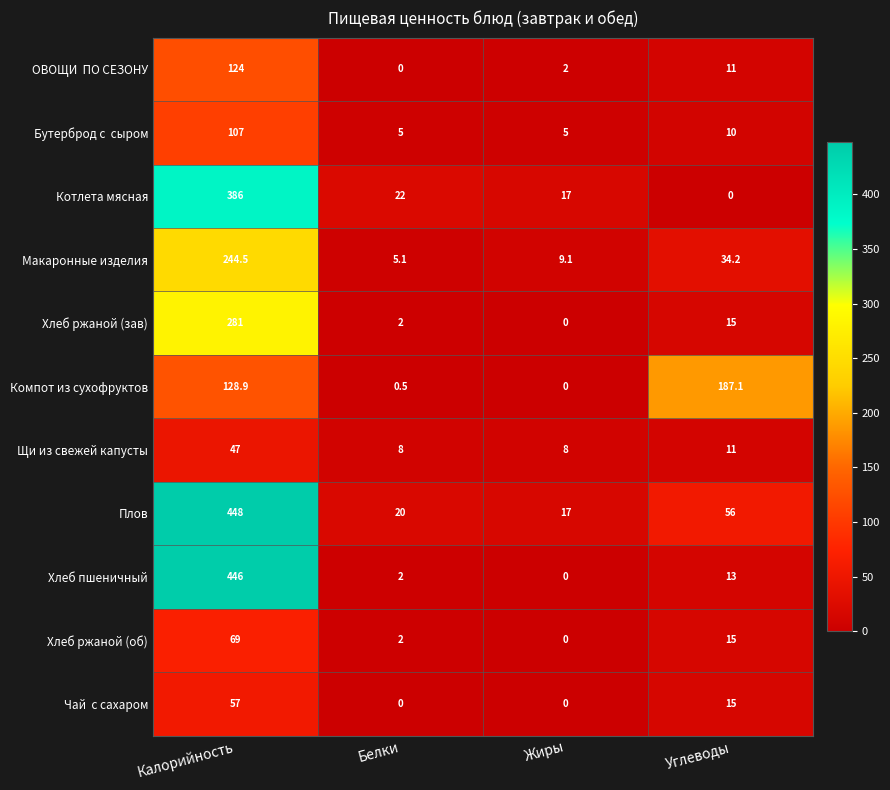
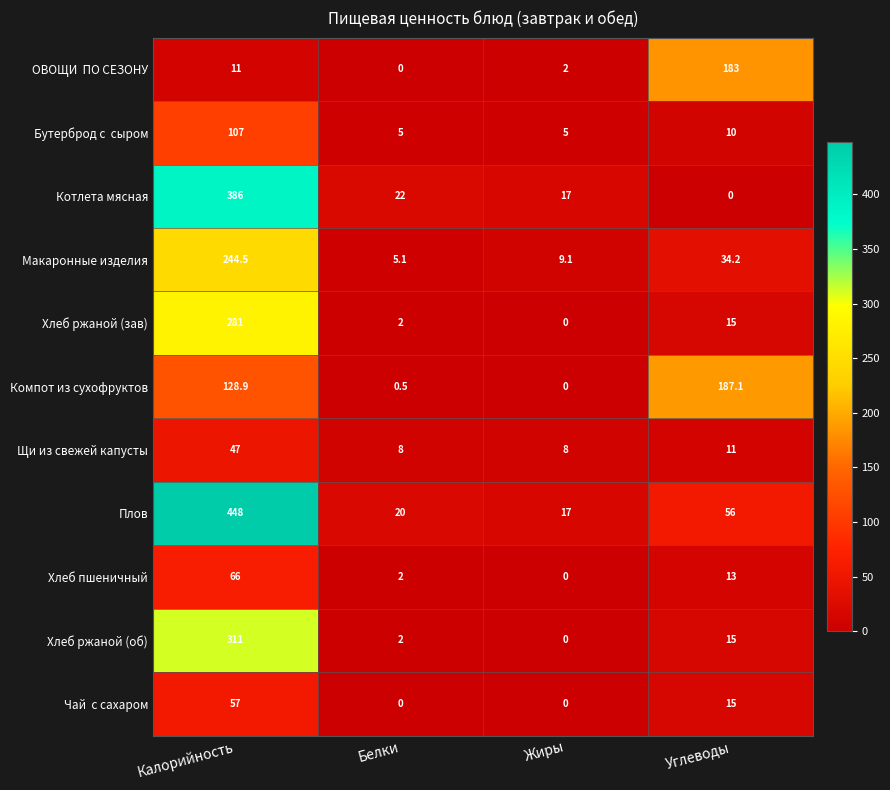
ОВОЩИ ПО СЕЗОНУ, Калорийность: 124 -> 11
ОВОЩИ ПО СЕЗОНУ, Углеводы: 11 -> 183
Хлеб пшеничный, Калорийность: 446 -> 66
Хлеб ржаной (об), Калорийность: 69 -> 311
